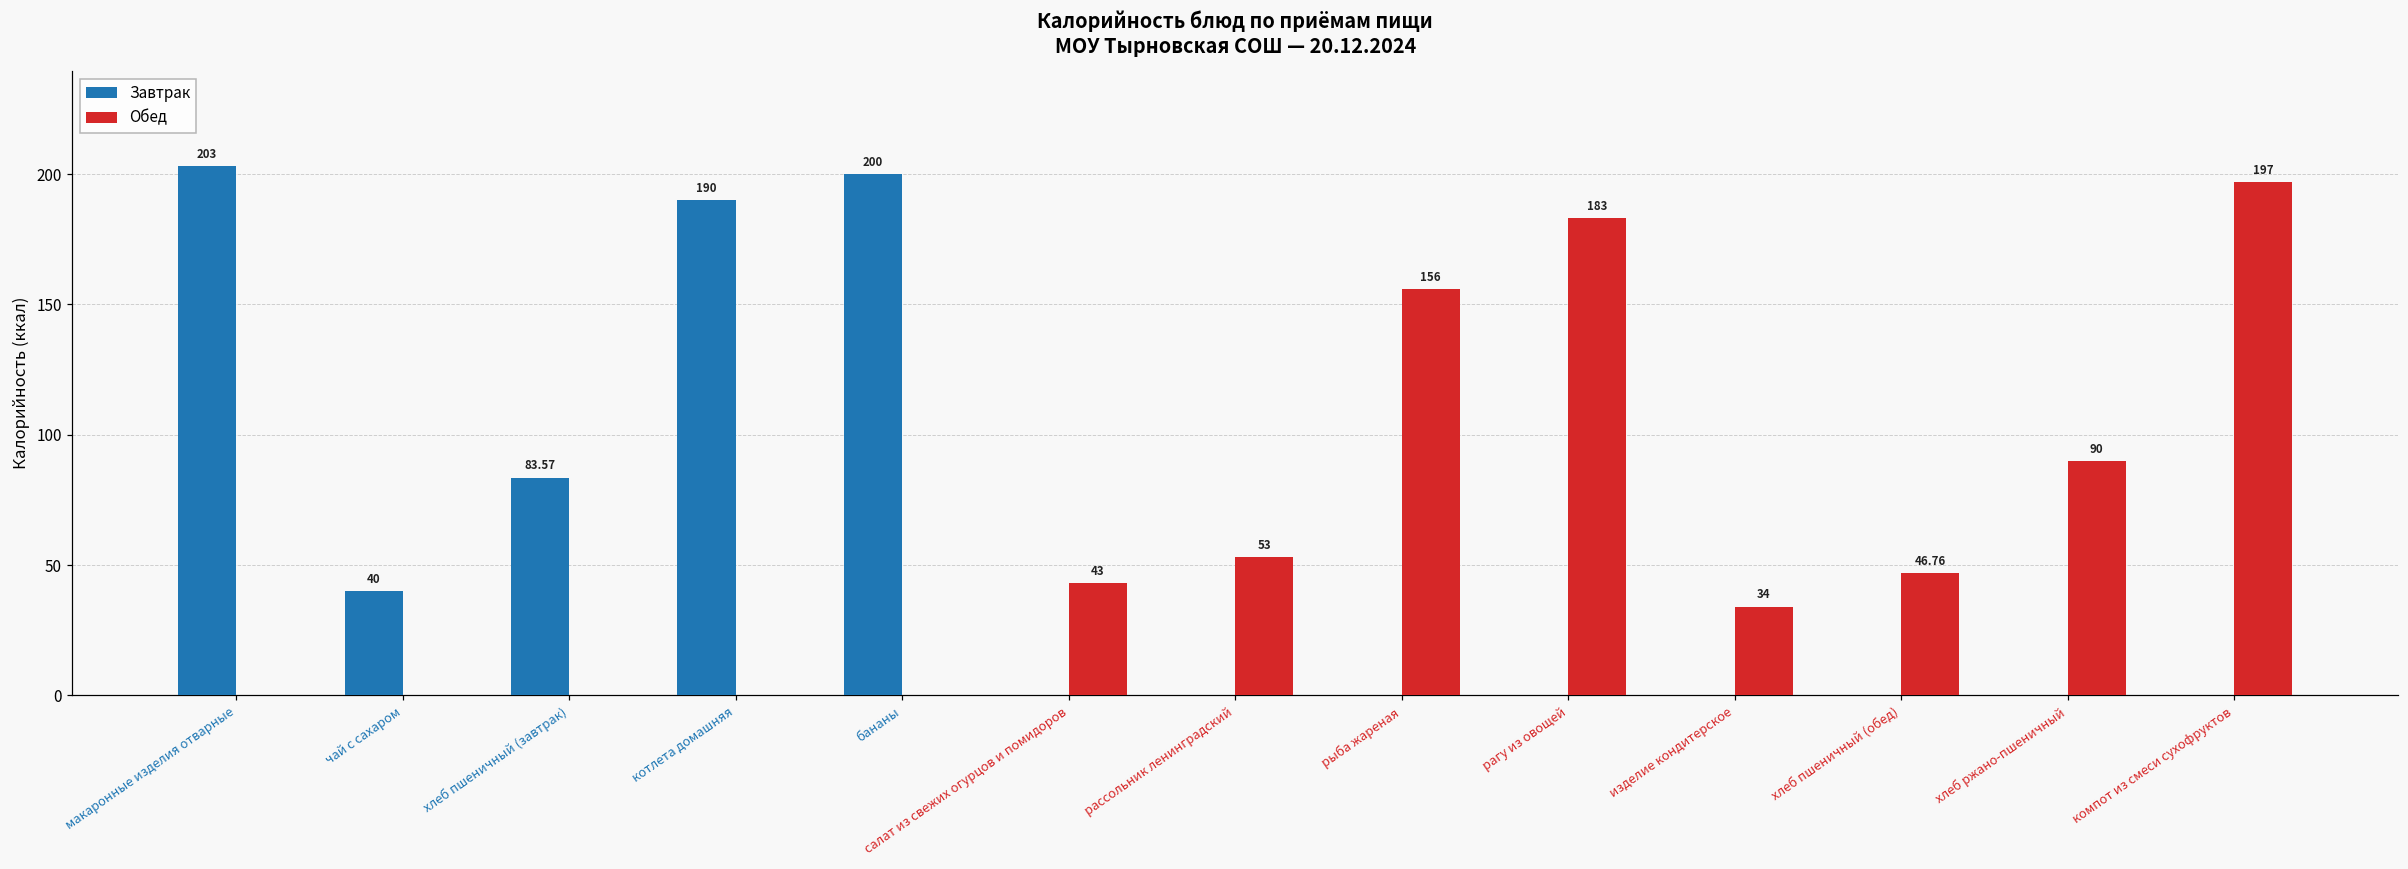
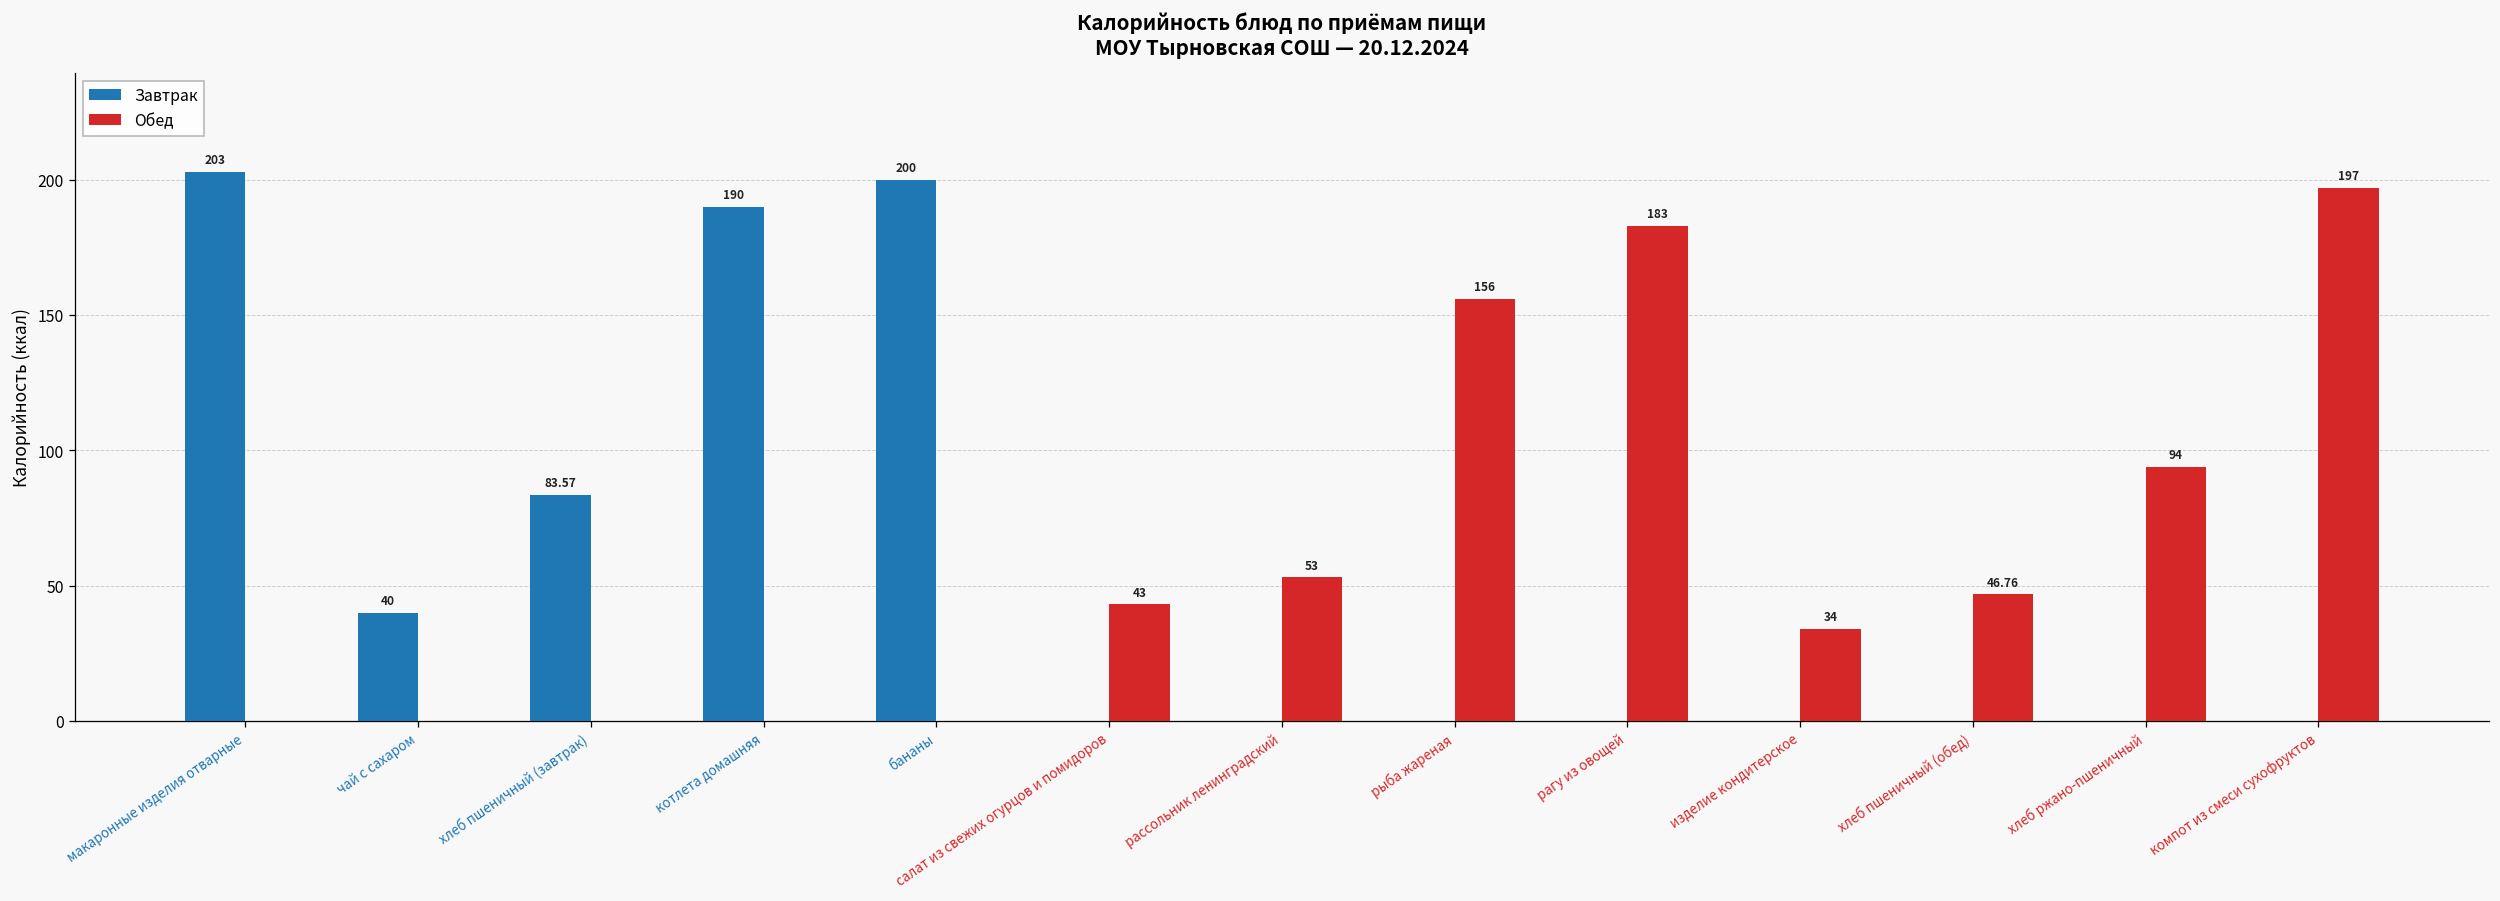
Обед, хлеб ржано-пшеничный: 90 -> 94
